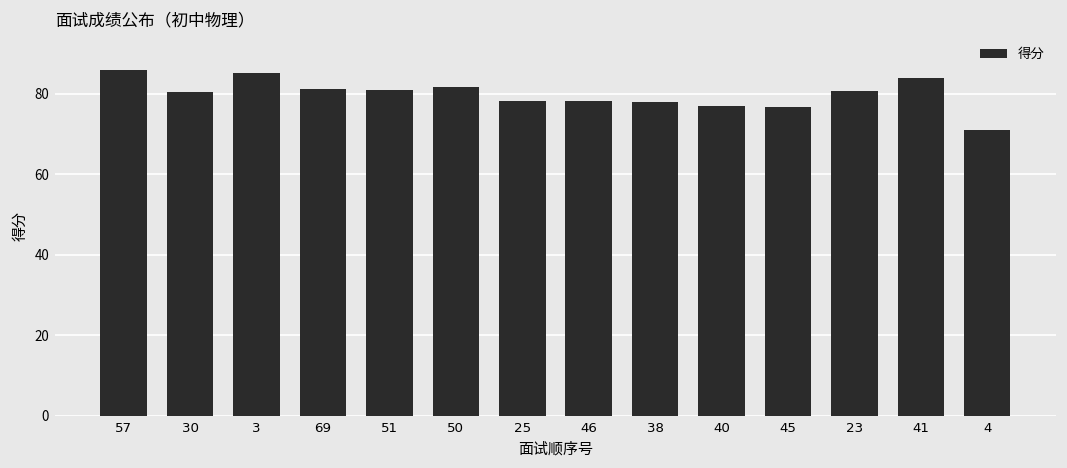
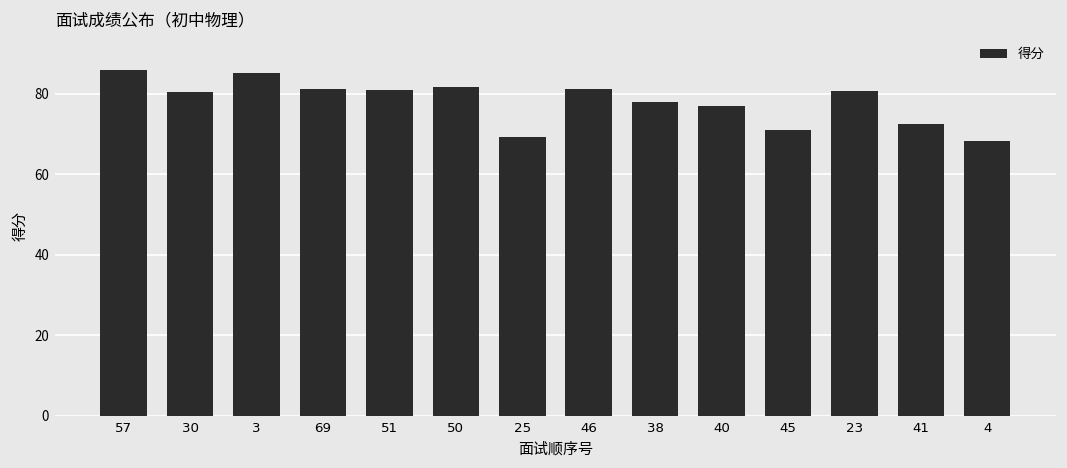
25: 78 -> 69
46: 78 -> 81
45: 77 -> 71
41: 84 -> 73
4: 71 -> 68
